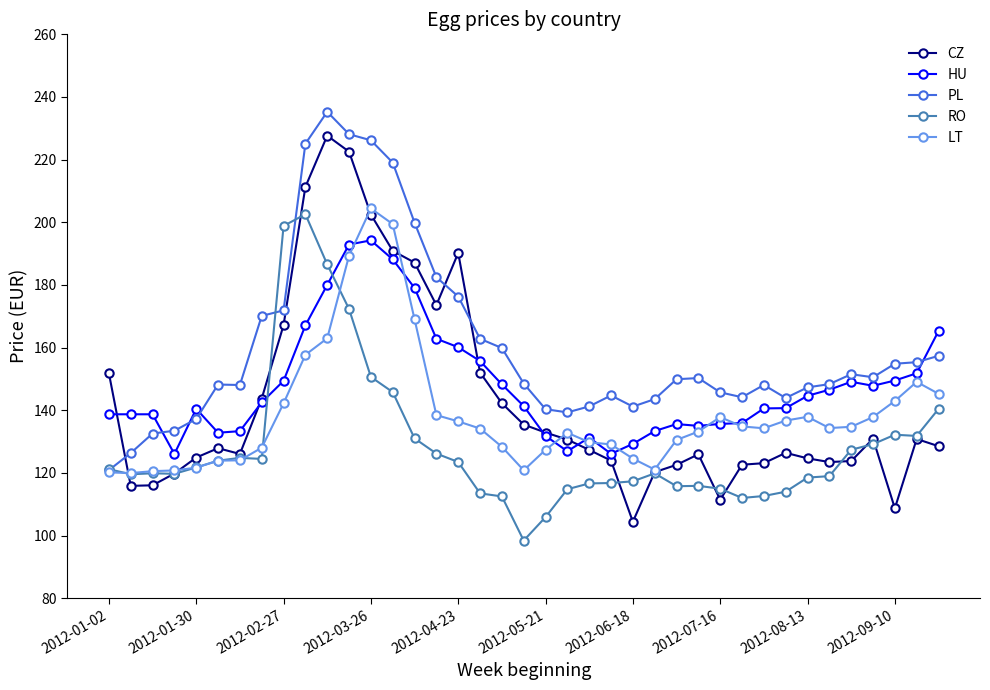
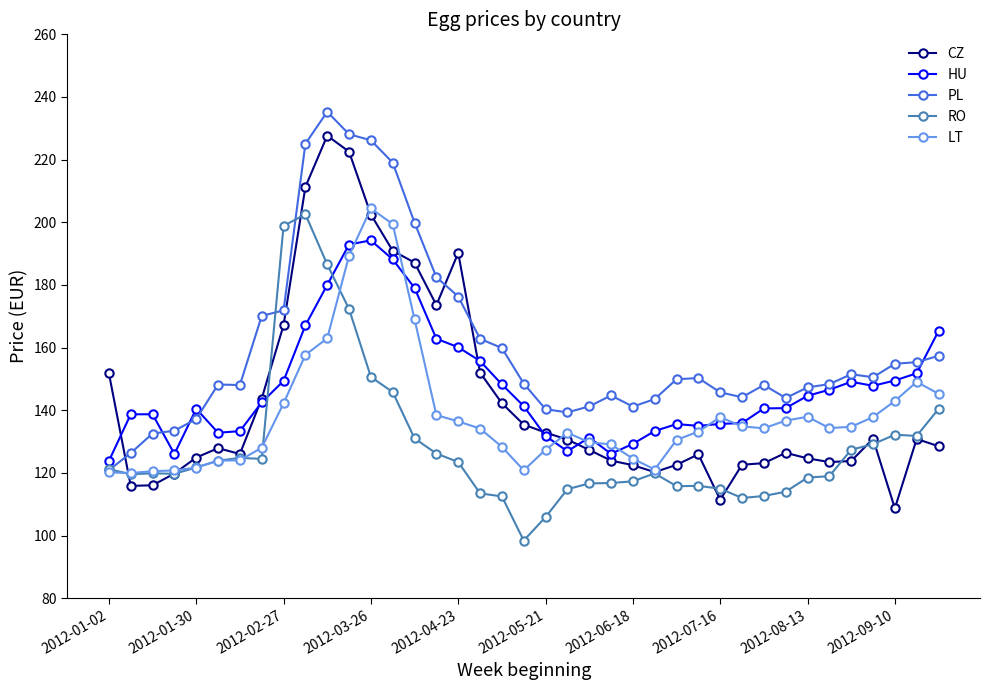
HU, 2012-01-02: 139 -> 124
CZ, 2012-06-18: 104 -> 122
